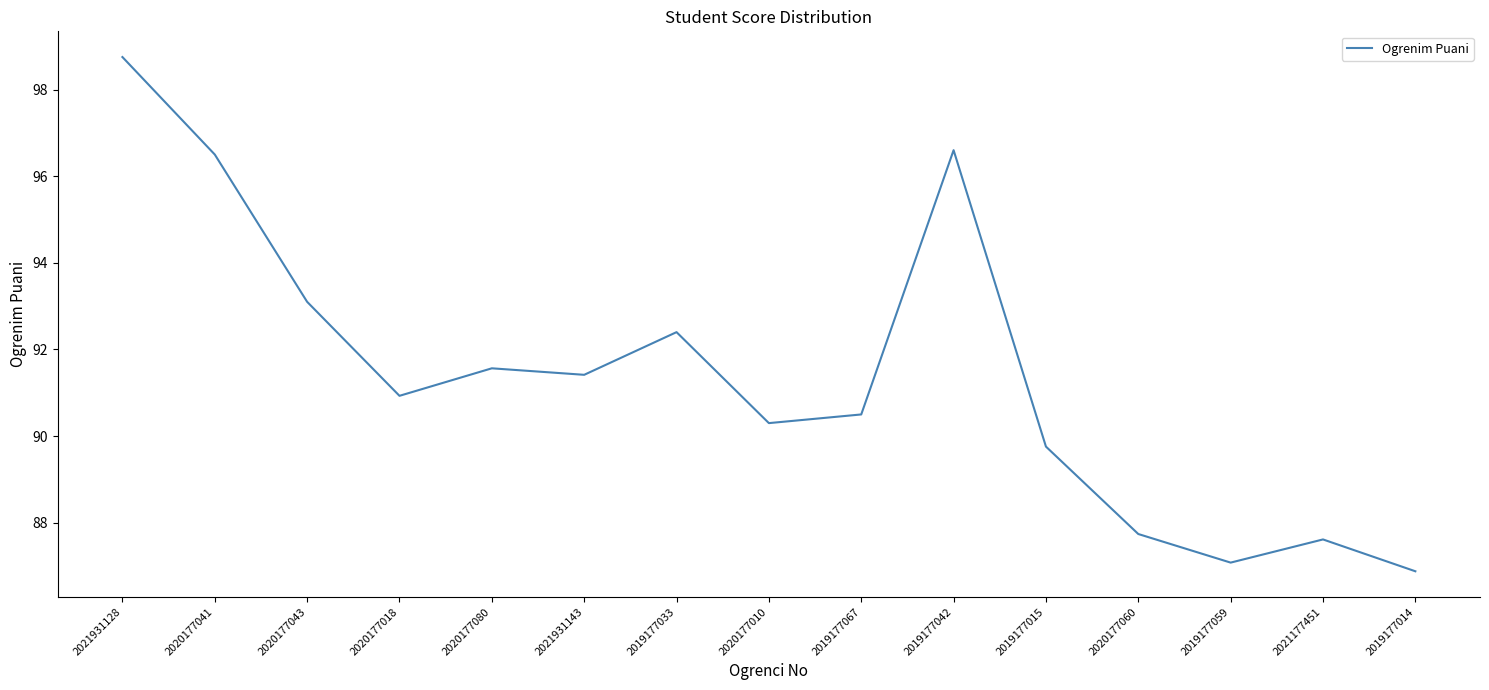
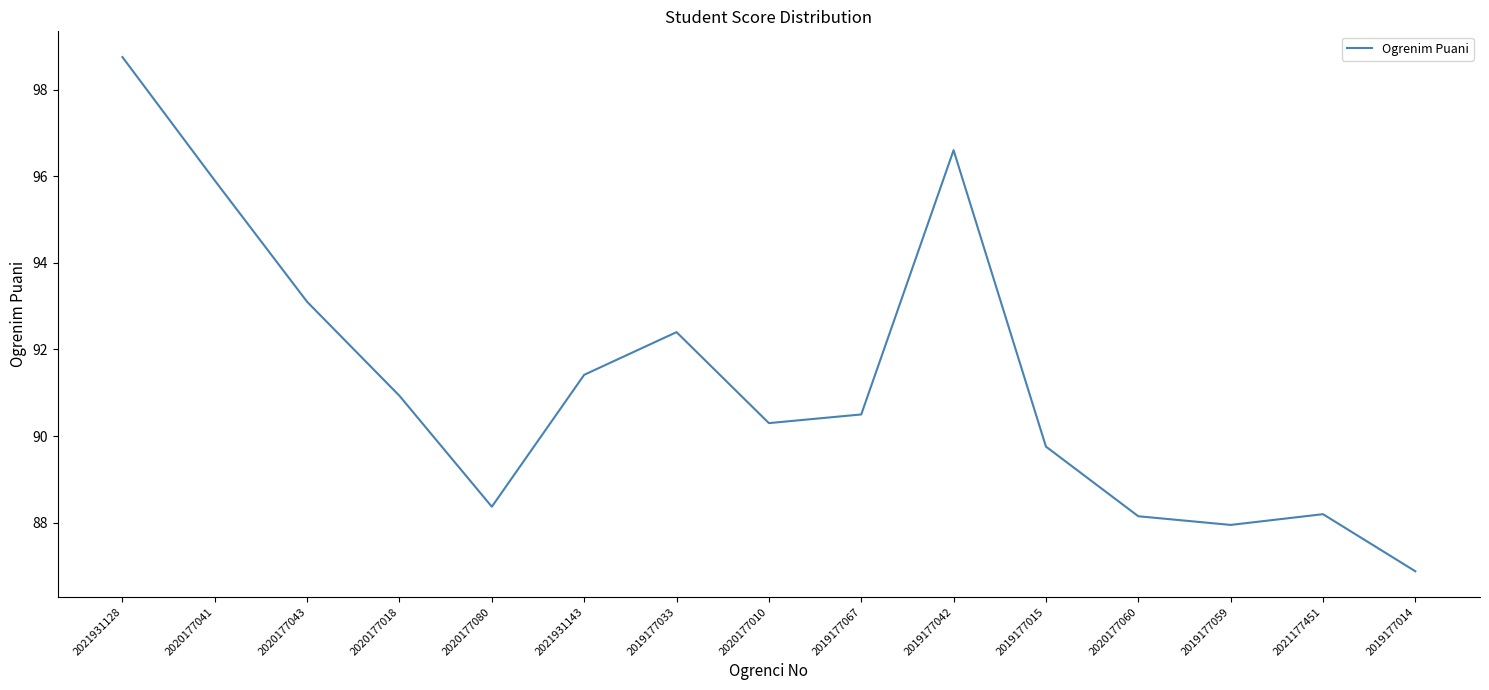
2020177041: 96.5 -> 95.9
2020177080: 91.6 -> 88.4
2020177060: 87.7 -> 88.2
2019177059: 87.1 -> 88.0
2021177451: 87.6 -> 88.2
